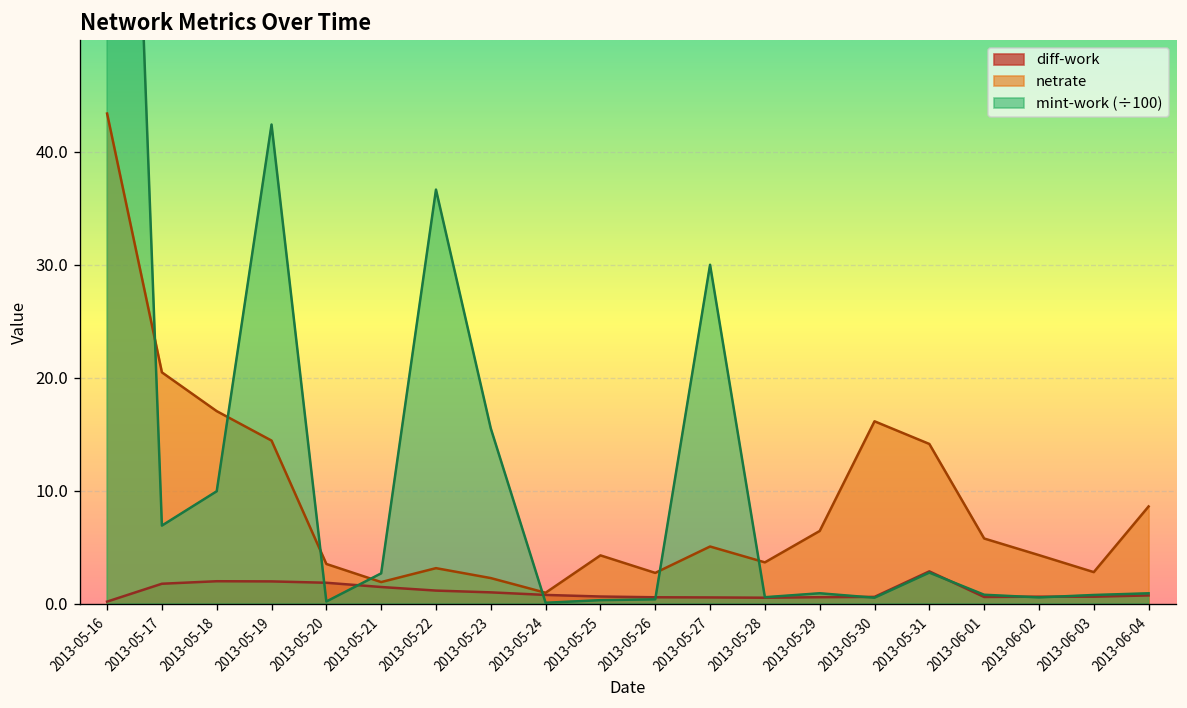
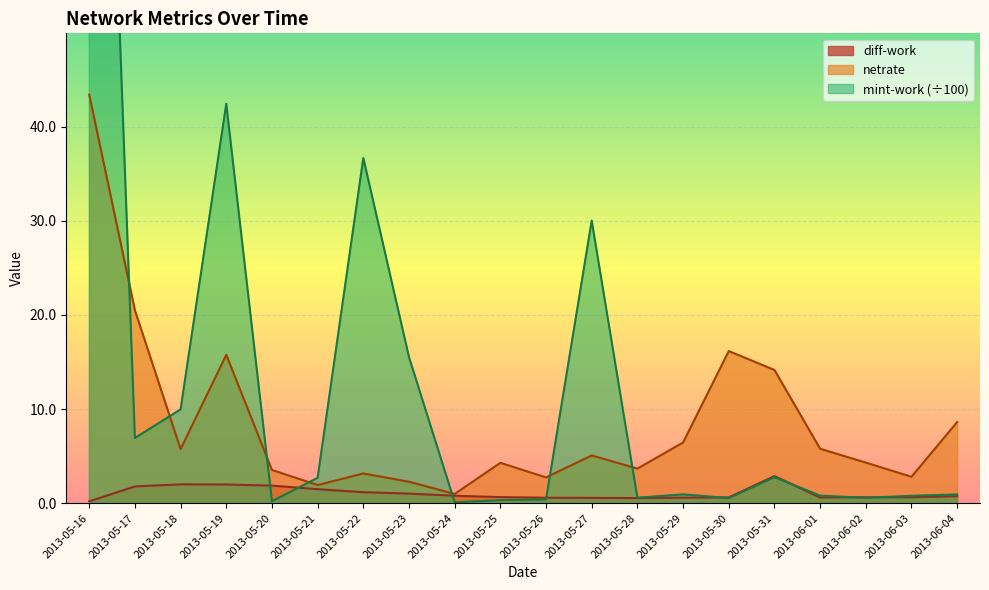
netrate, 2013-05-18: 17 -> 6
netrate, 2013-05-19: 14 -> 16
